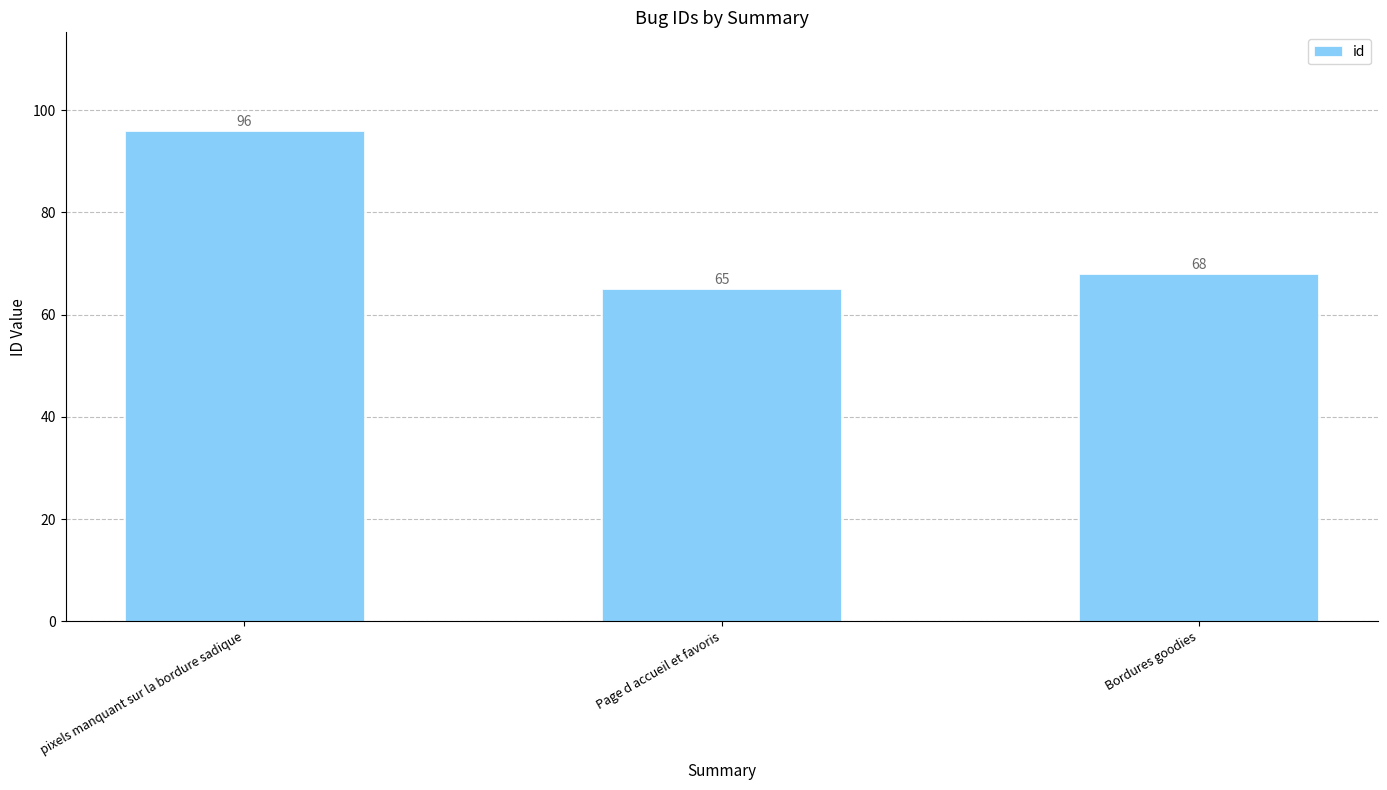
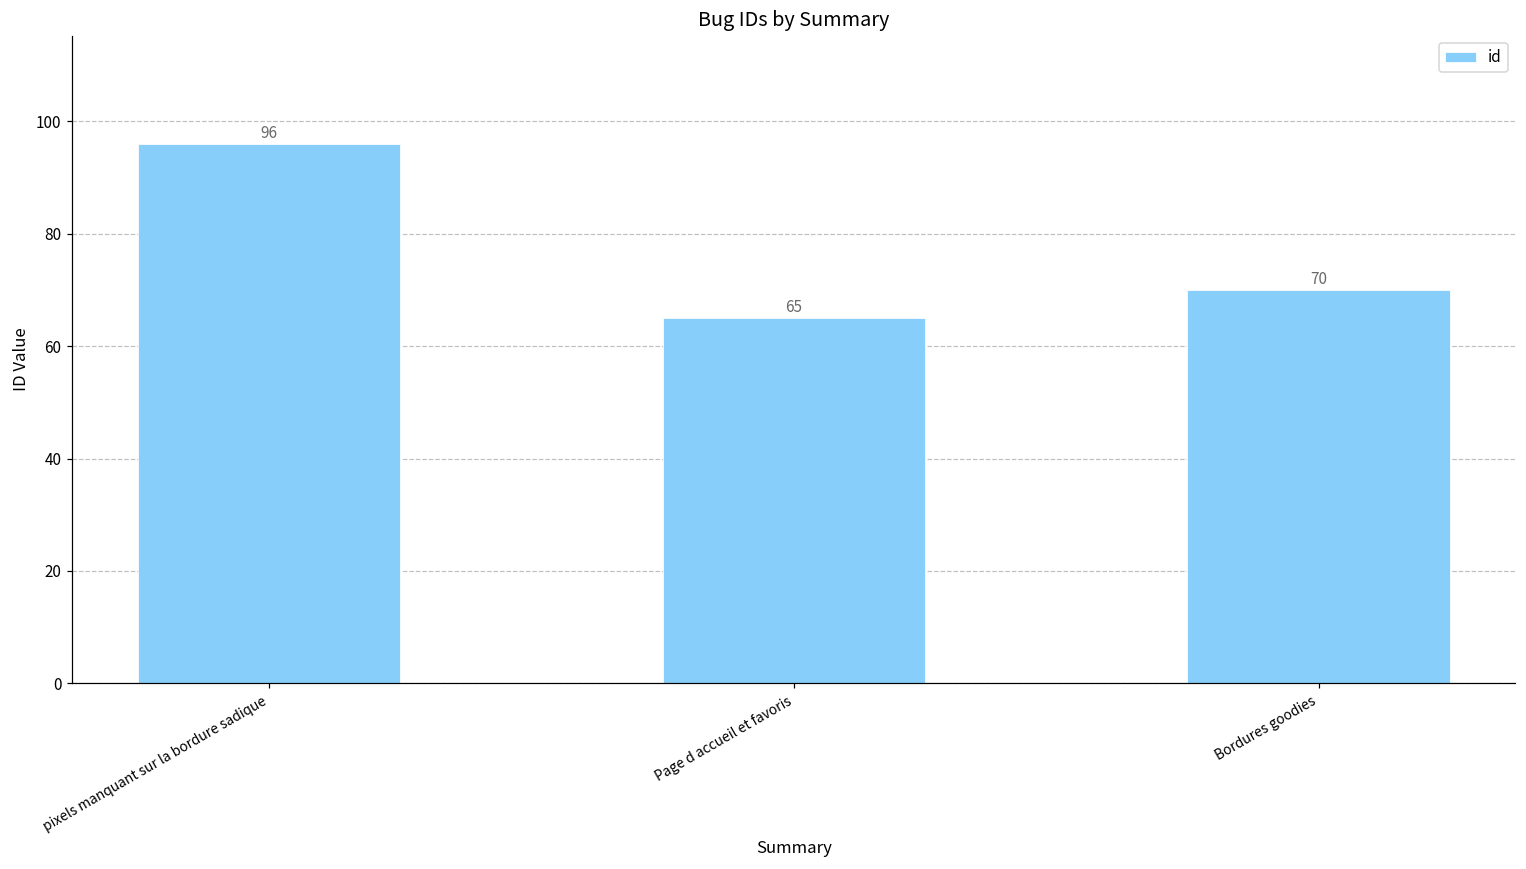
Bordures goodies: 68 -> 70
